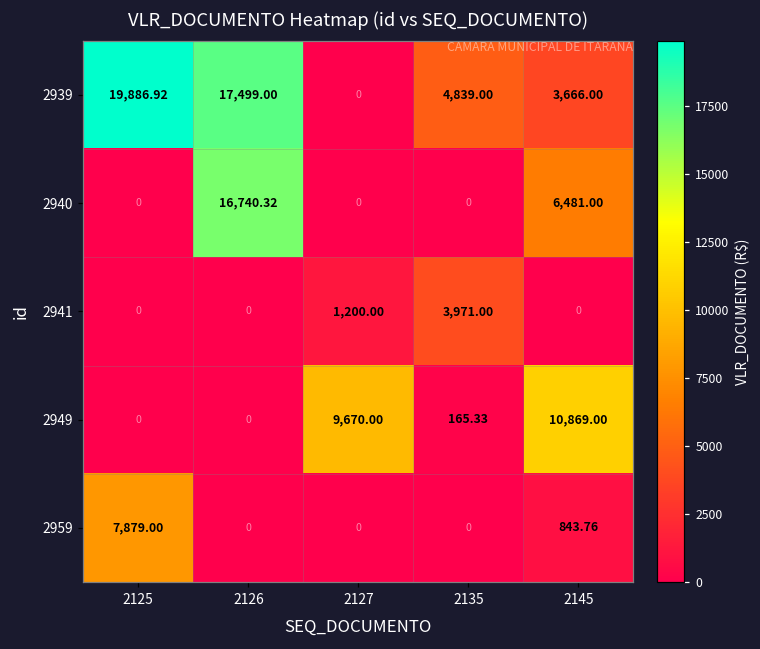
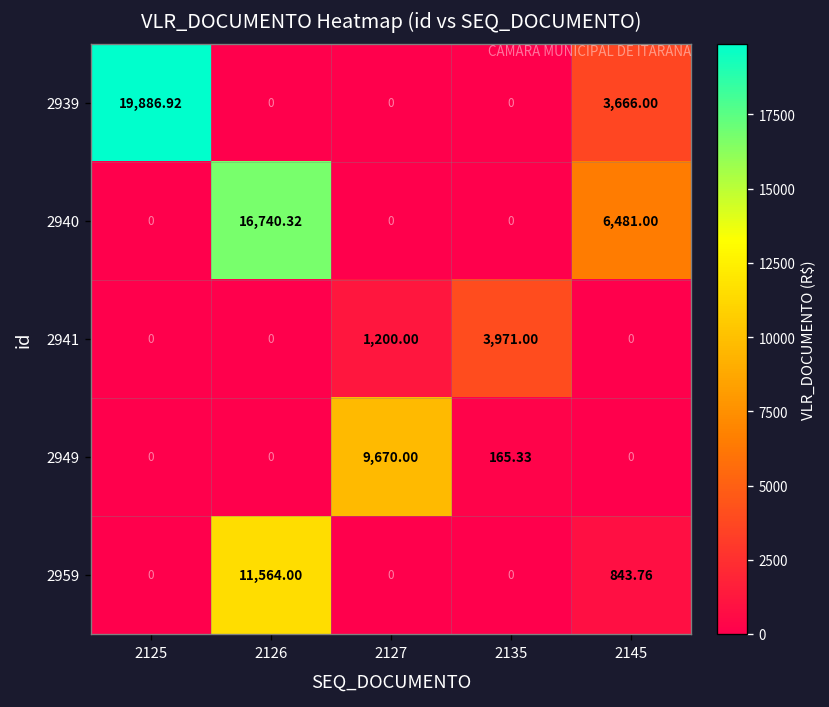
2939, 2126: 17,499.00 -> 0
2939, 2135: 4,839.00 -> 0
2949, 2145: 10,869.00 -> 0
2959, 2125: 7,879.00 -> 0
2959, 2126: 0 -> 11,564.00
